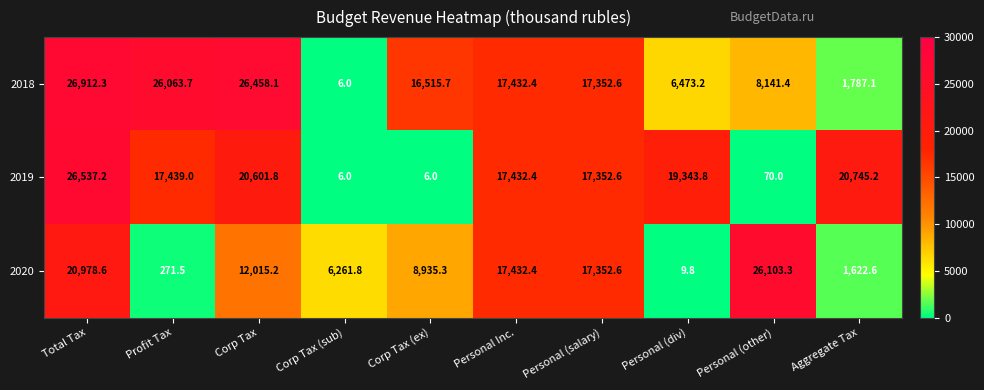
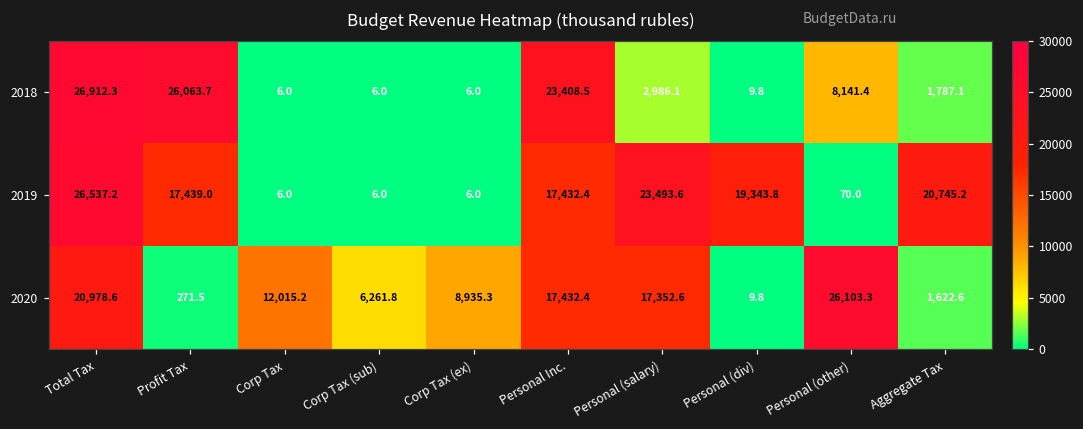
2018, Corp Tax: 26,458.1 -> 6.0
2018, Corp Tax (ex): 16,515.7 -> 6.0
2018, Personal Inc.: 17,432.4 -> 23,408.5
2018, Personal (salary): 17,352.6 -> 2,986.1
2018, Personal (div): 6,473.2 -> 9.8
2019, Corp Tax: 20,601.8 -> 6.0
2019, Personal (salary): 17,352.6 -> 23,493.6
